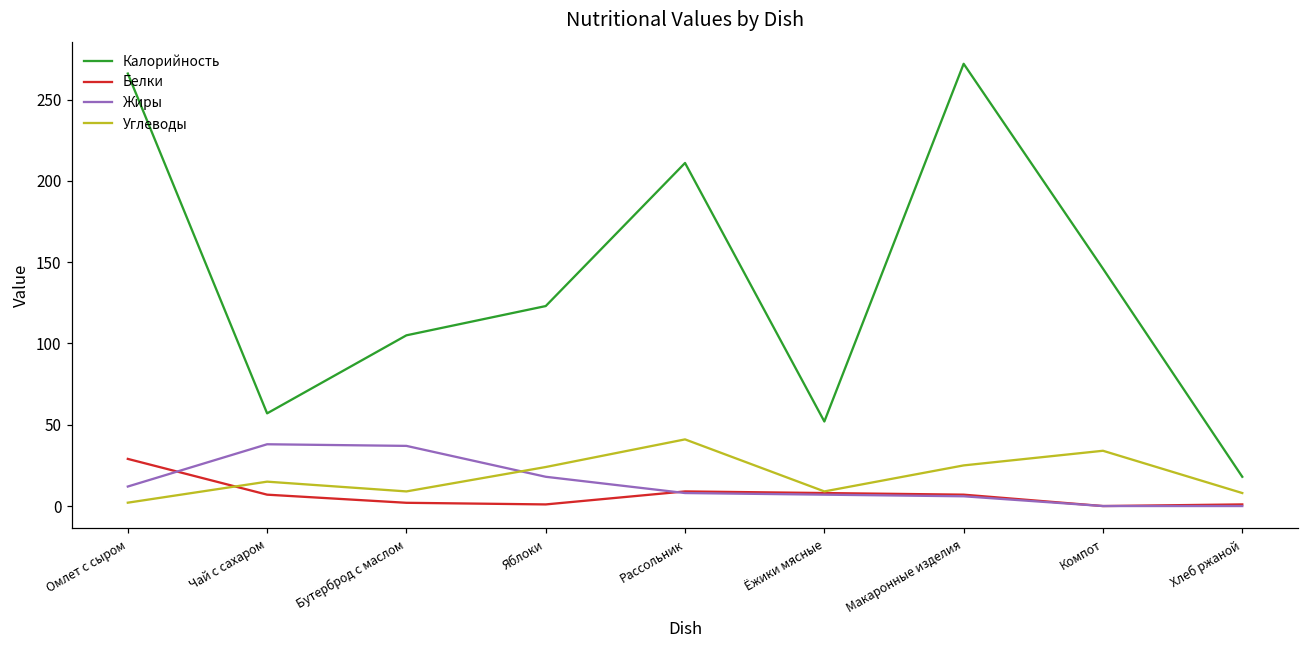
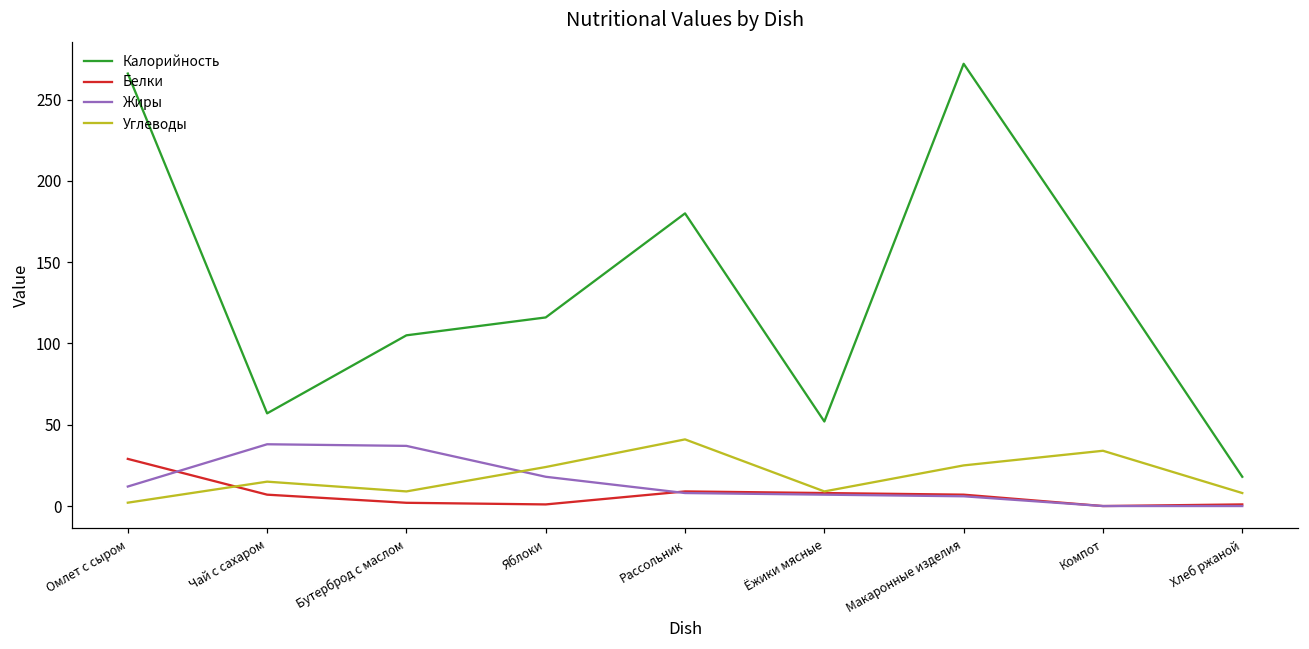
Калорийность, Яблоки: 123 -> 116
Калорийность, Рассольник: 211 -> 180
